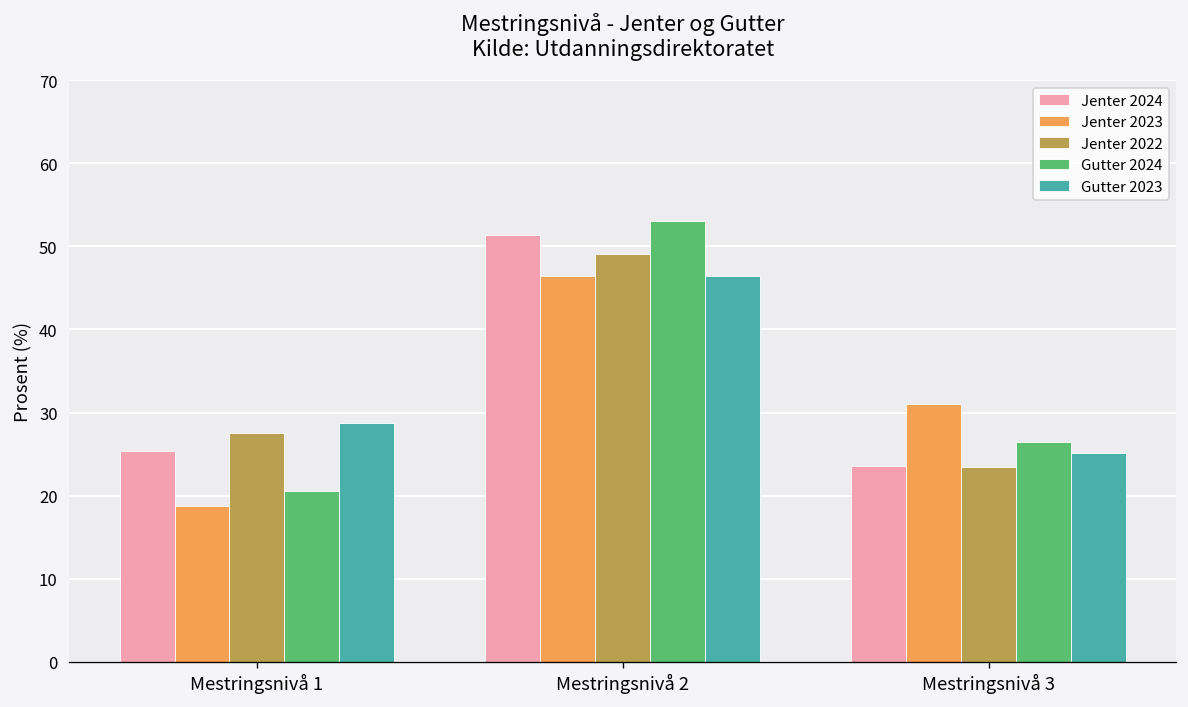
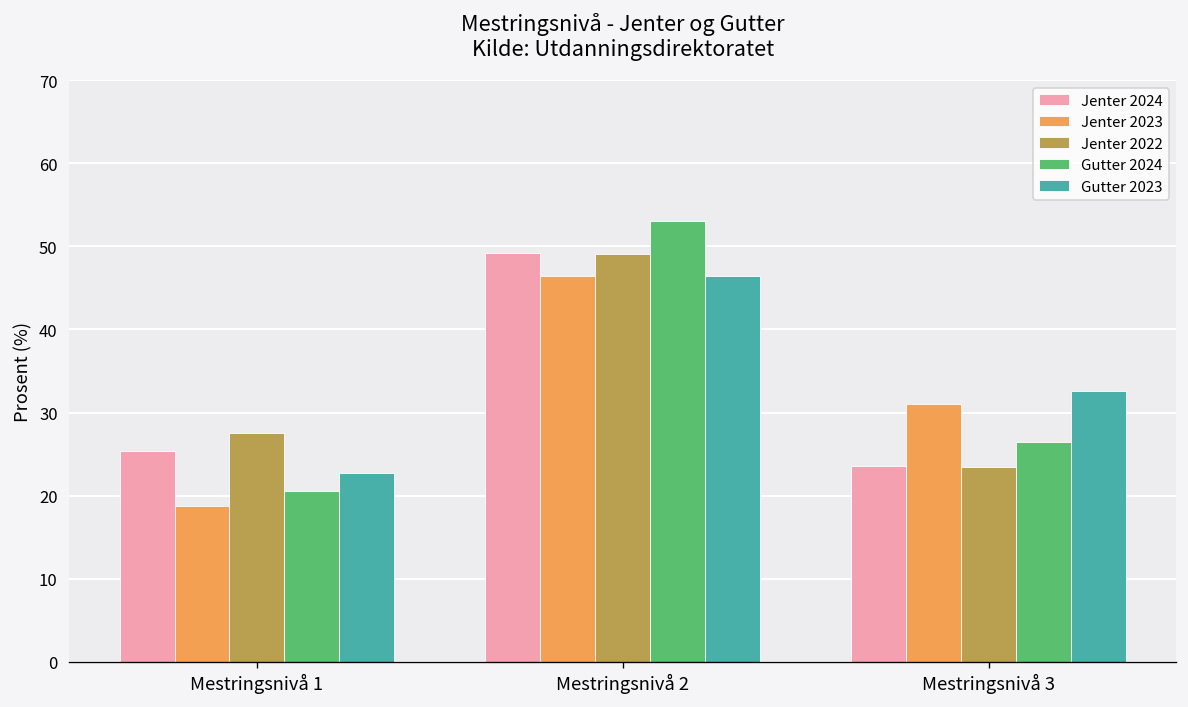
Gutter 2023, Mestringsnivå 1: 29 -> 23
Jenter 2024, Mestringsnivå 2: 51 -> 49
Gutter 2023, Mestringsnivå 3: 25 -> 33
